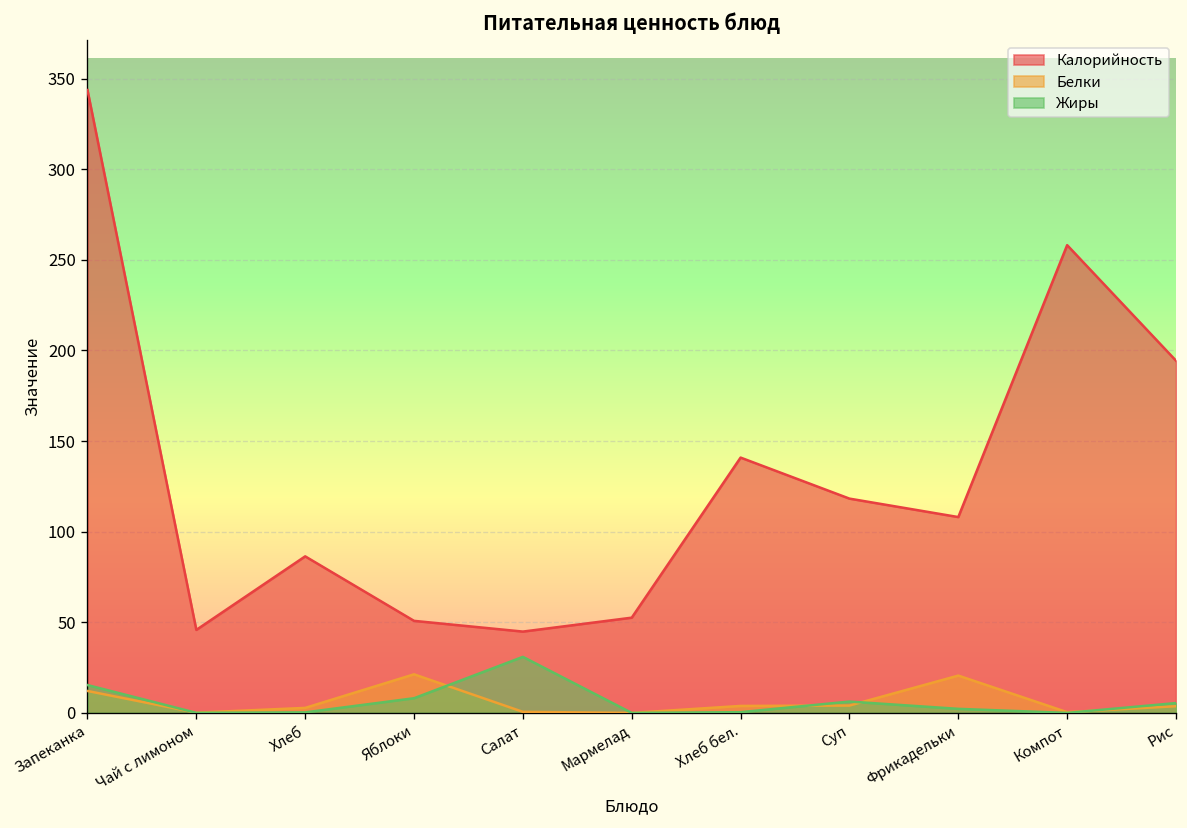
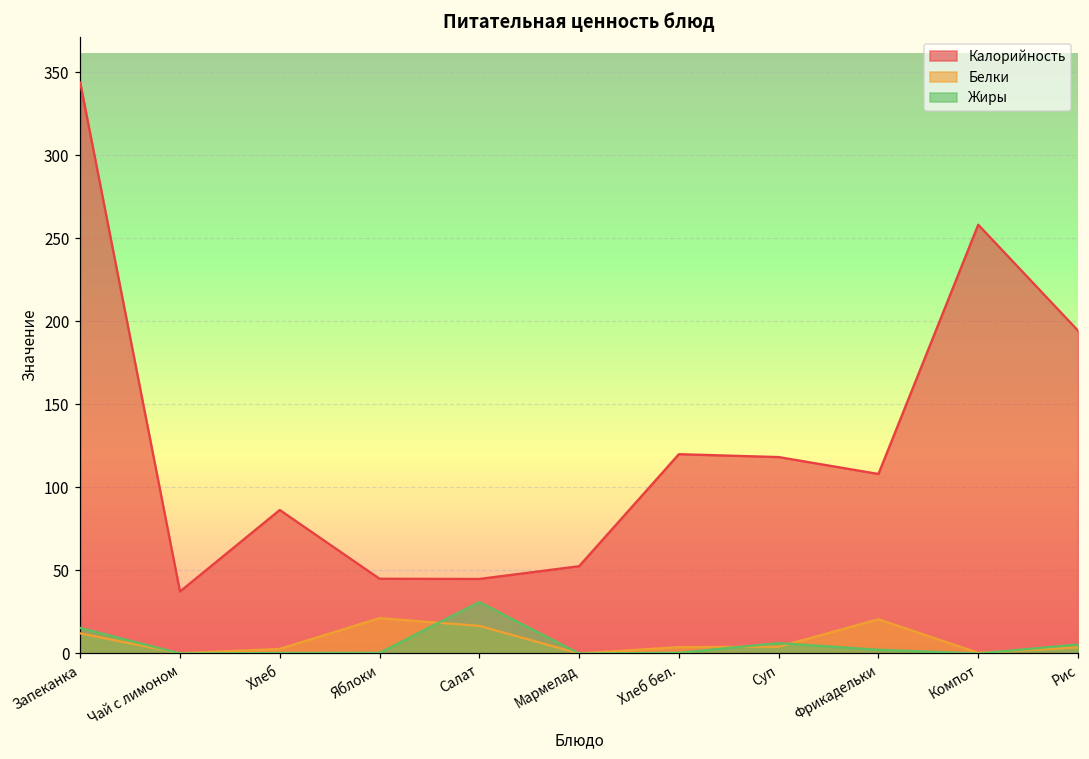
Калорийность, Чай с лимоном: 46 -> 37
Калорийность, Яблоки: 51 -> 45
Жиры, Яблоки: 8 -> 0
Белки, Салат: 1 -> 17
Калорийность, Хлеб бел.: 141 -> 120
